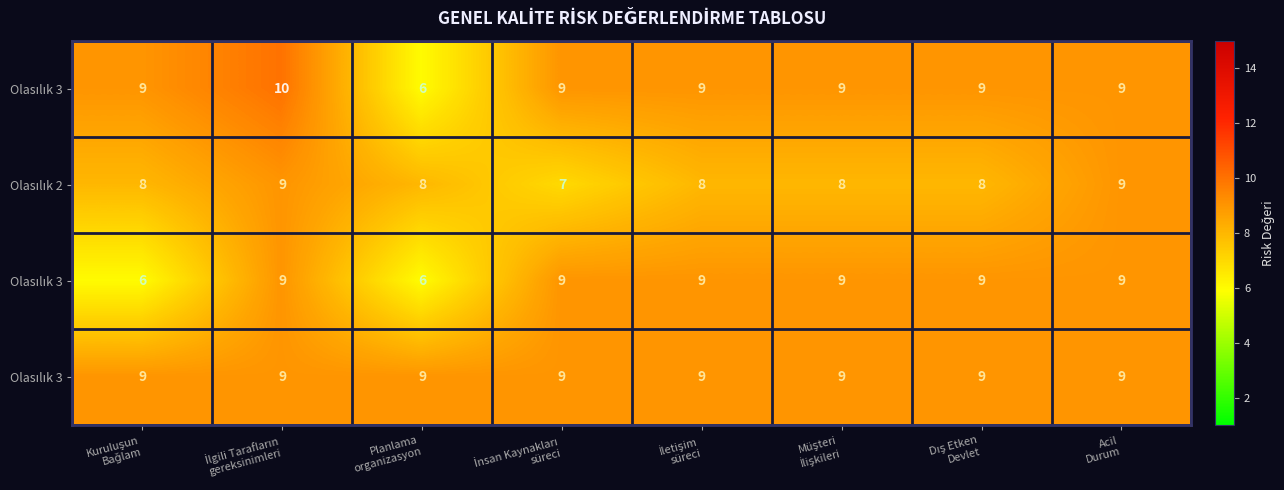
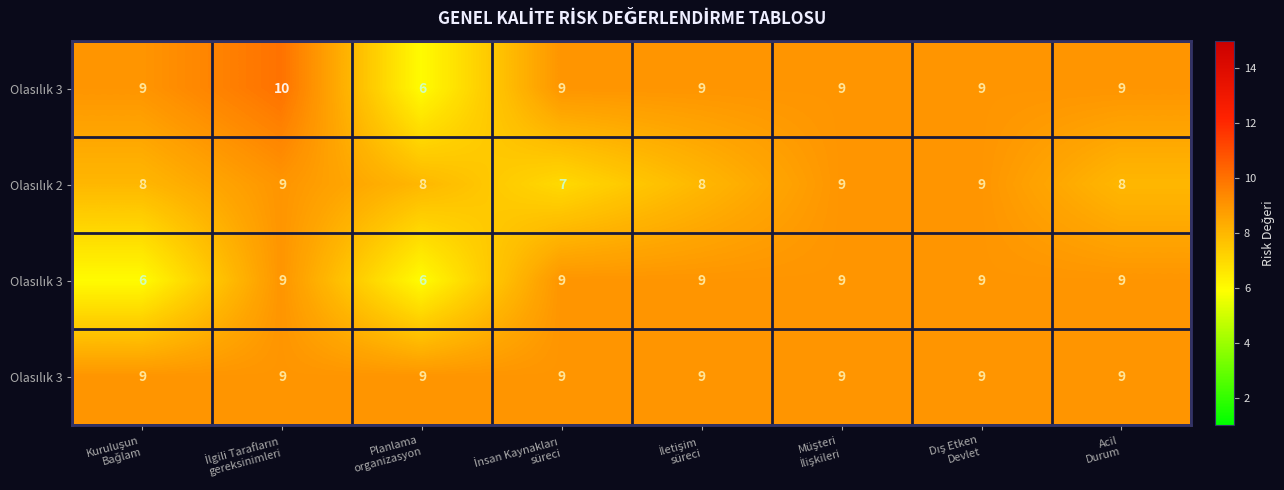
Olasılık 2, Müşteri İlişkileri: 8 -> 9
Olasılık 2, Dış Etken Devlet: 8 -> 9
Olasılık 2, Acil Durum: 9 -> 8
